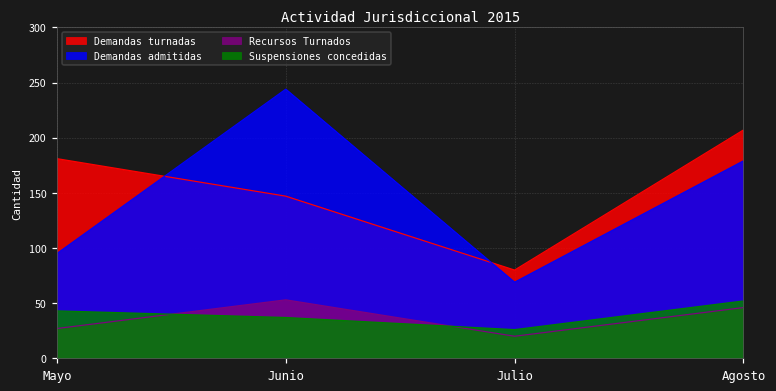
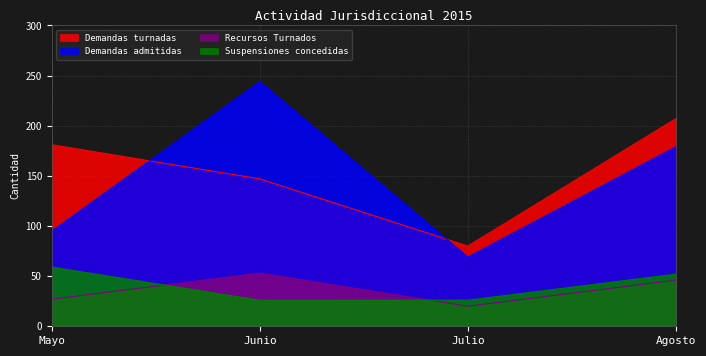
Suspensiones concedidas, Mayo: 43 -> 59
Suspensiones concedidas, Junio: 37 -> 26
